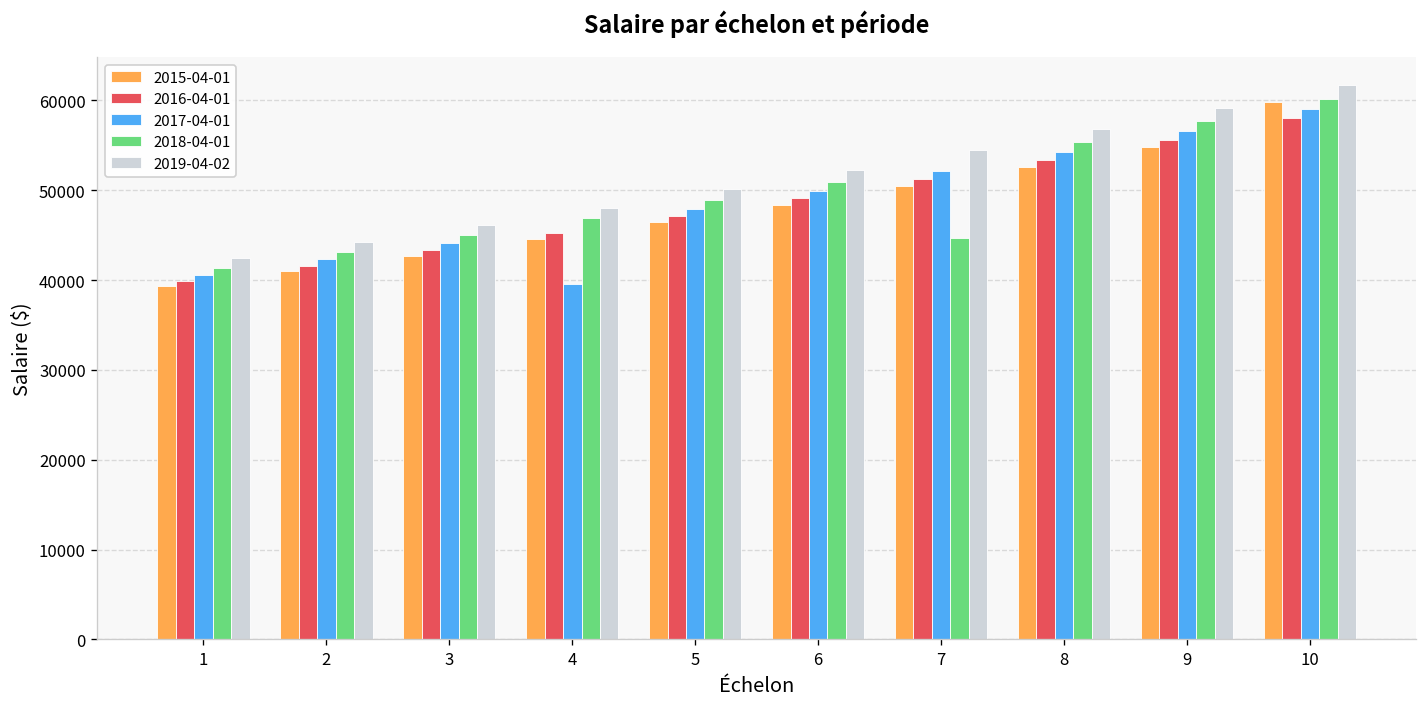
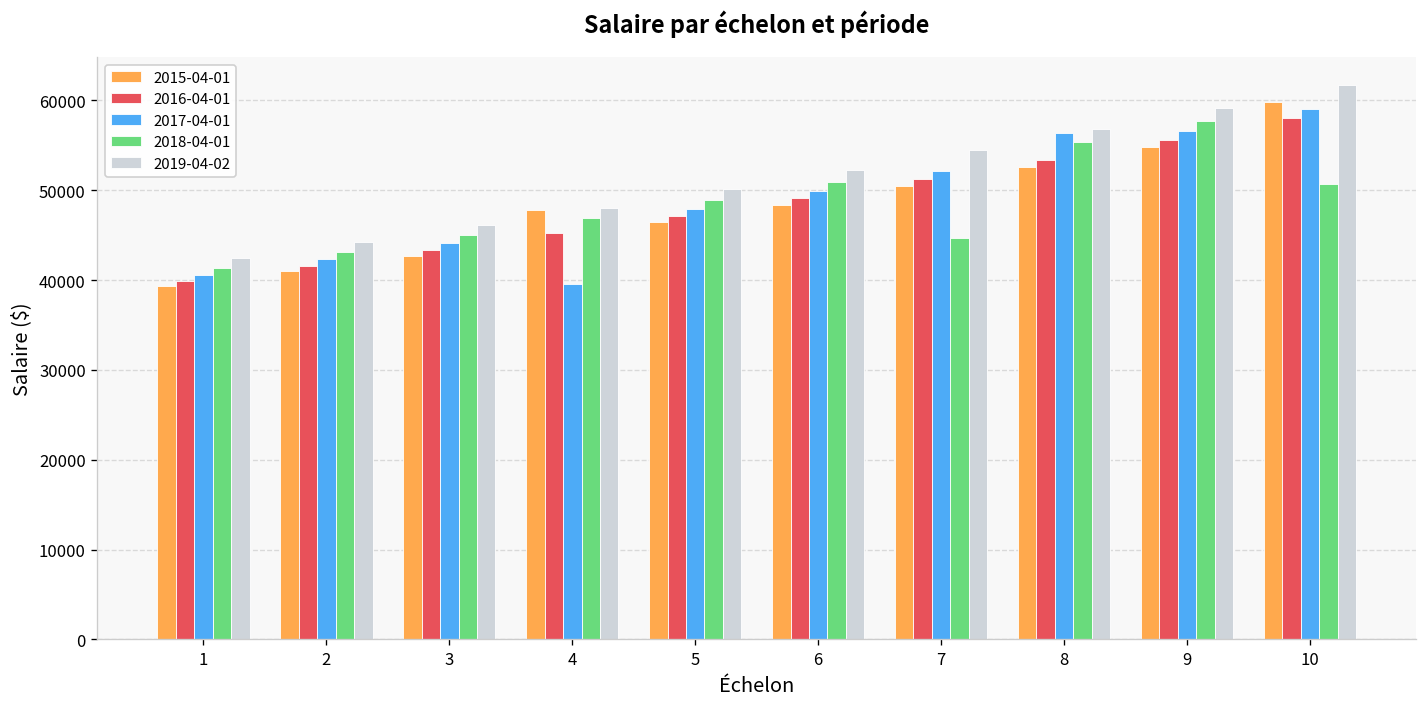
2015-04-01, 4: 45000 -> 48000
2017-04-01, 8: 54000 -> 56000
2018-04-01, 10: 60000 -> 51000
